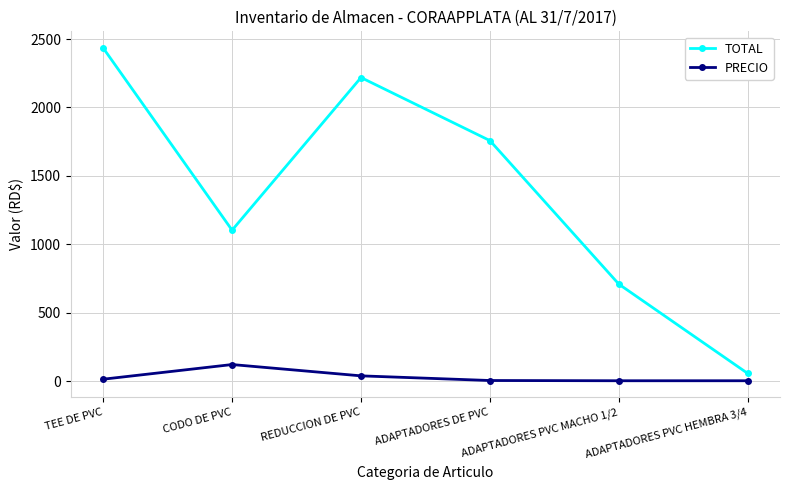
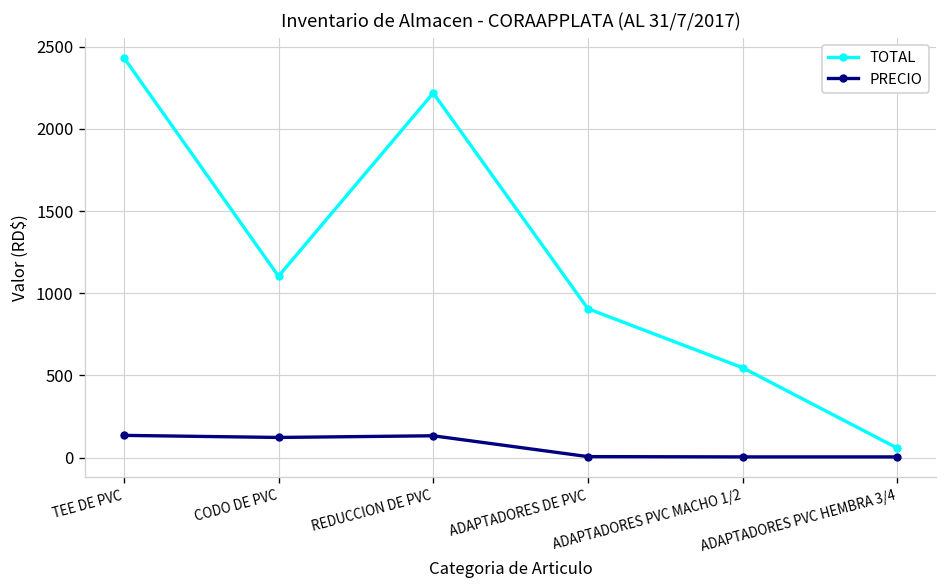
PRECIO, TEE DE PVC: 20 -> 140
PRECIO, REDUCCION DE PVC: 40 -> 130
TOTAL, ADAPTADORES DE PVC: 1760 -> 910
TOTAL, ADAPTADORES PVC MACHO 1/2: 710 -> 550
